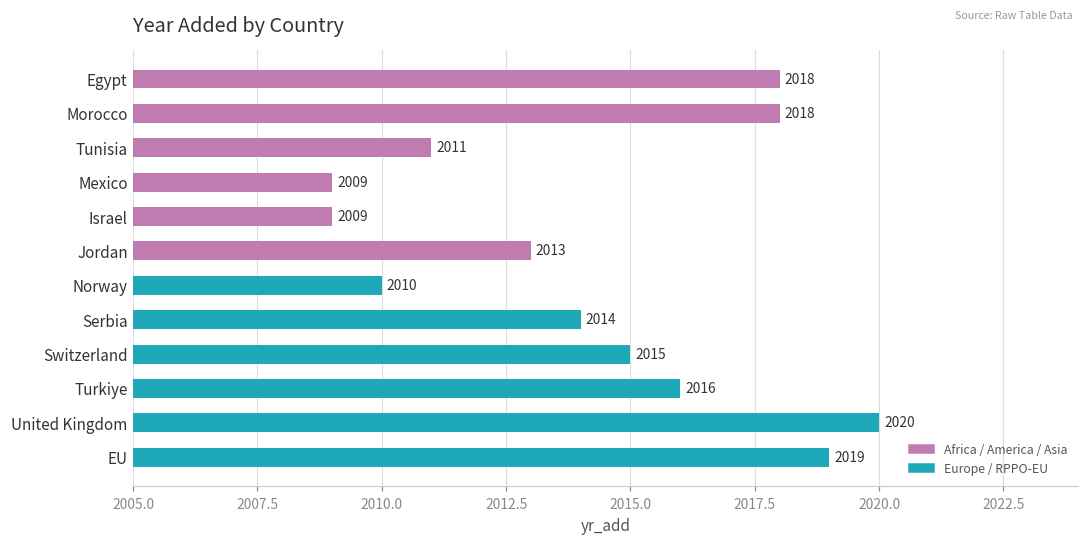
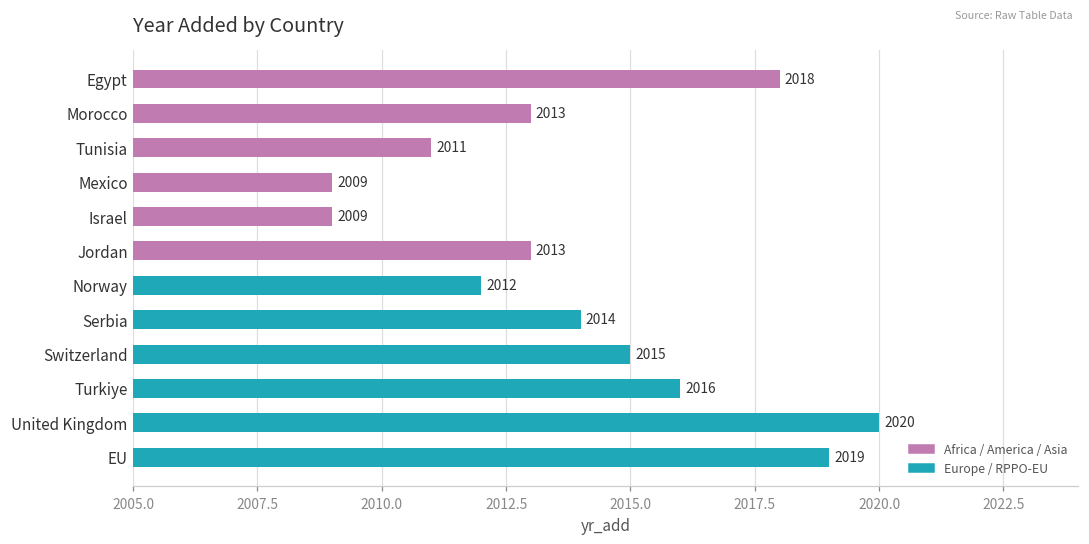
Morocco: 2018 -> 2013
Norway: 2010 -> 2012
